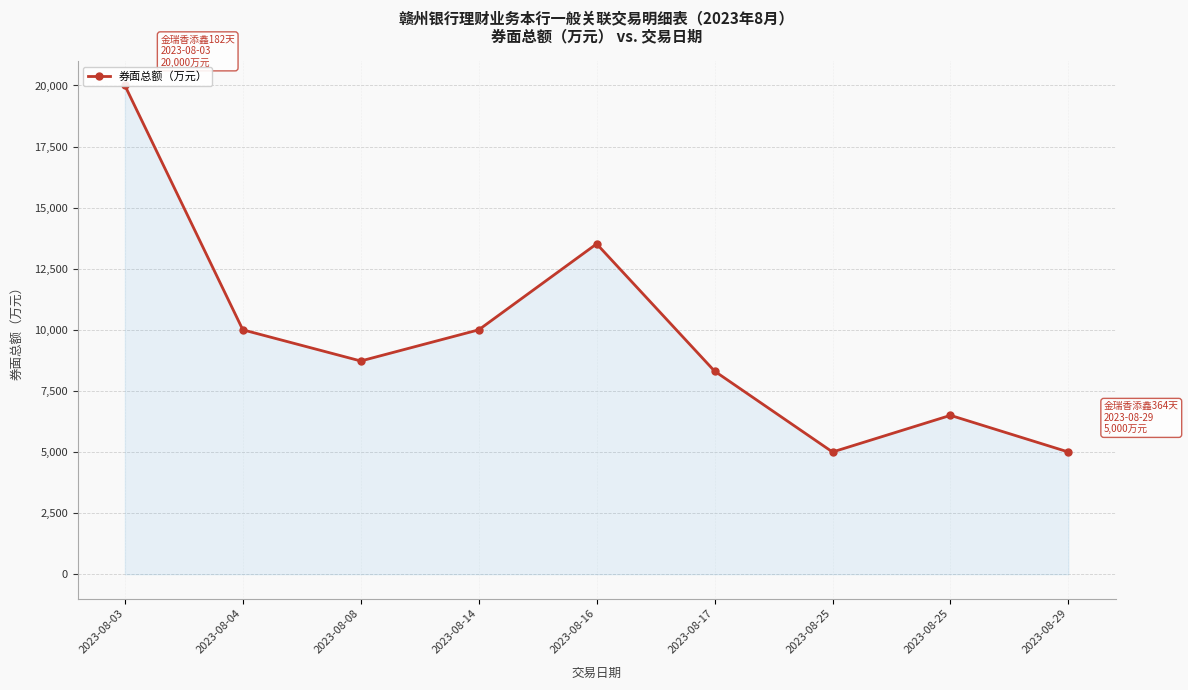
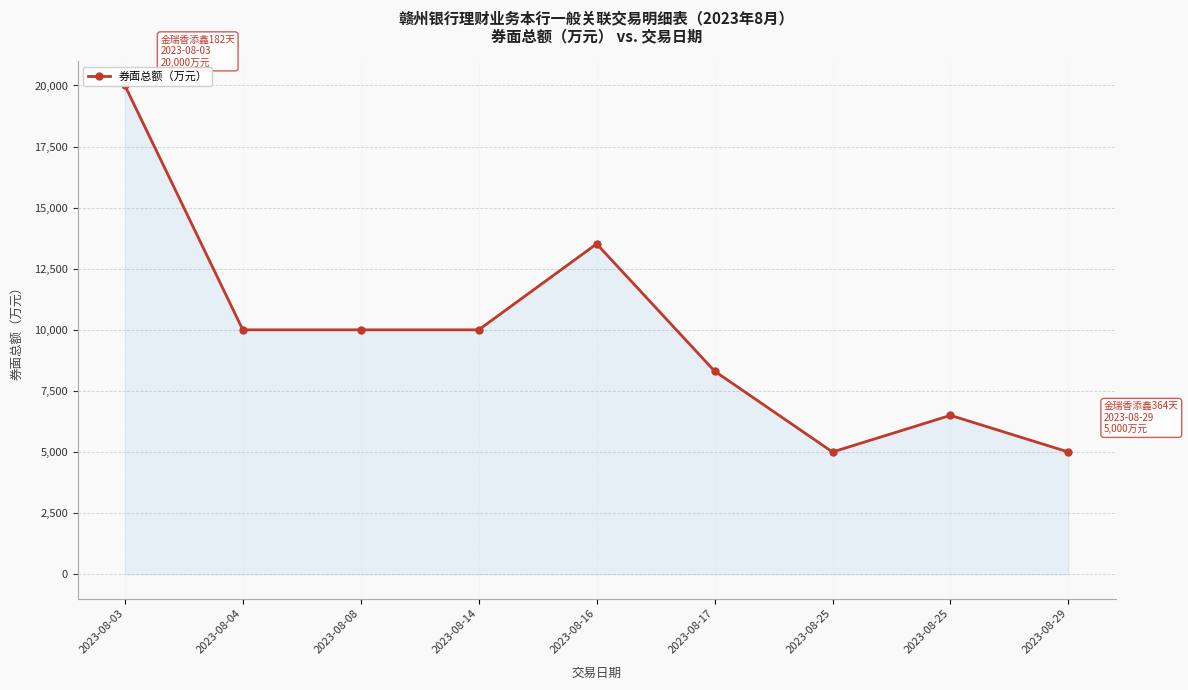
2023-08-08: 8,700 -> 10,000
